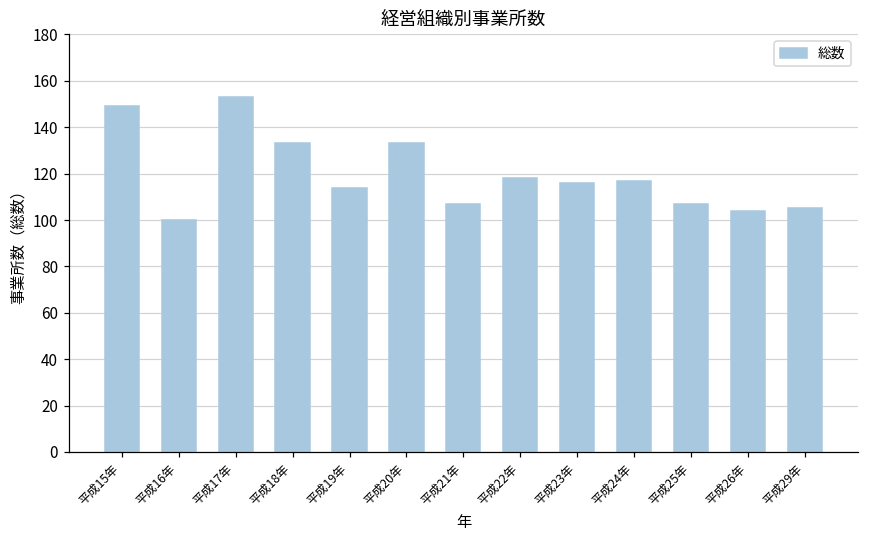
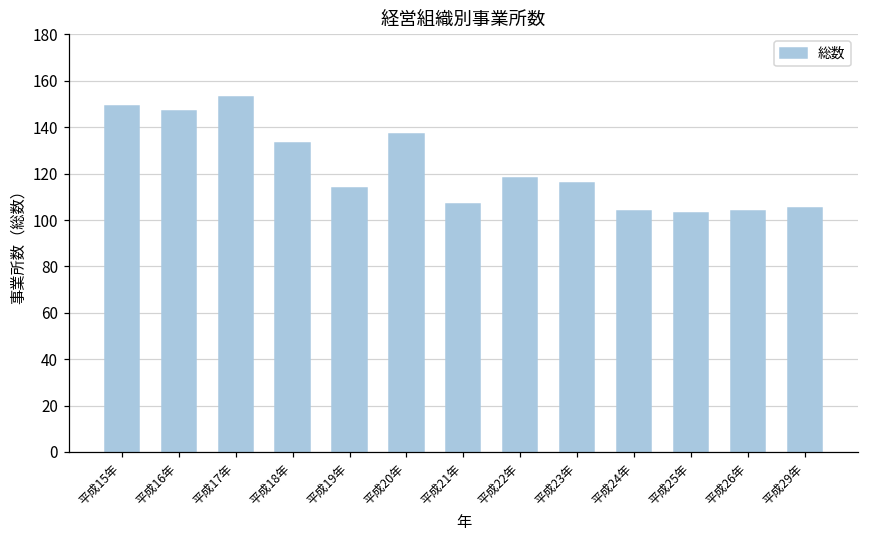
平成16年: 100 -> 147
平成20年: 133 -> 137
平成24年: 117 -> 104
平成25年: 107 -> 103
